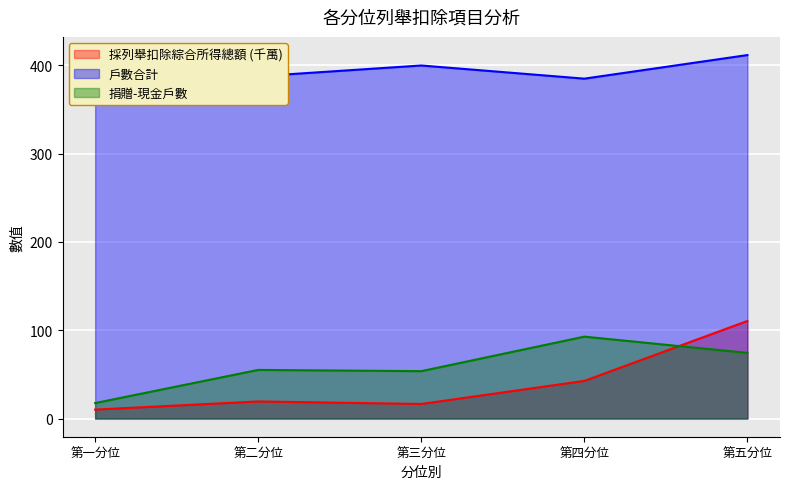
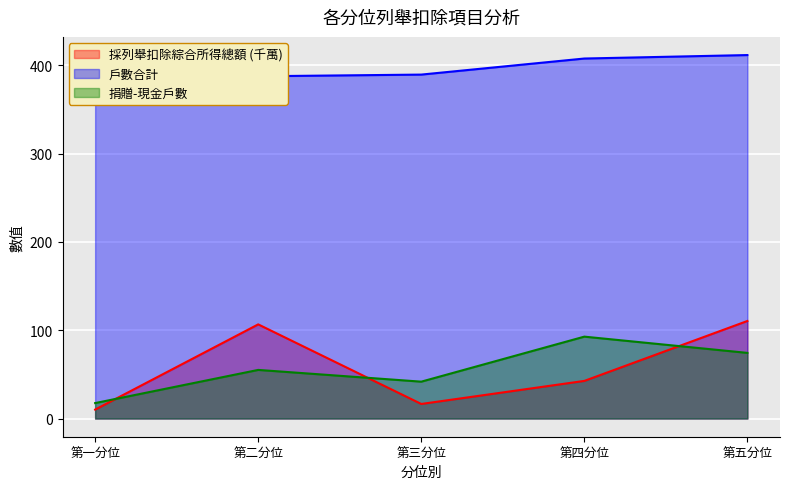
採列舉扣除綜合所得總額 (千萬), 第二分位: 20 -> 110
戶數合計, 第三分位: 400 -> 390
捐贈-現金戶數, 第三分位: 50 -> 40
戶數合計, 第四分位: 380 -> 410
